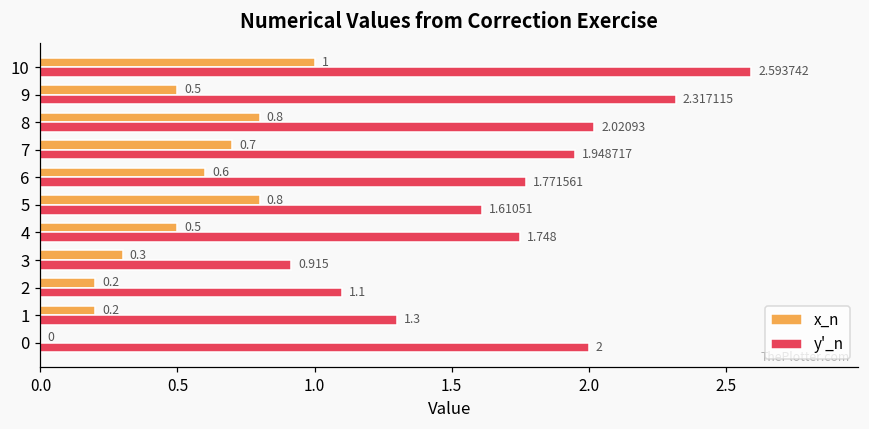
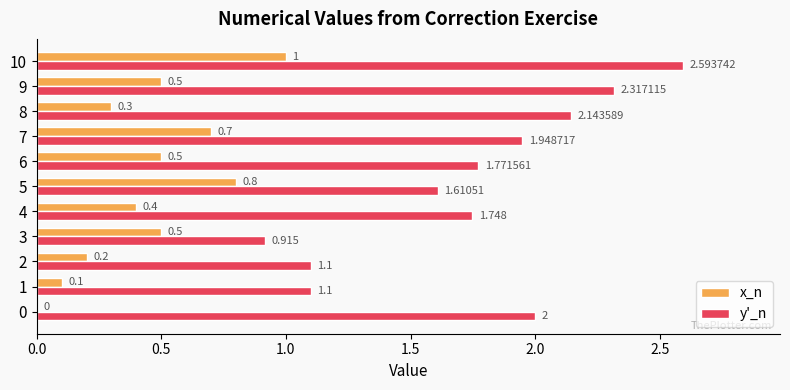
x_n, 8: 0.8 -> 0.3
y'_n, 8: 2.02093 -> 2.143589
x_n, 6: 0.6 -> 0.5
x_n, 4: 0.5 -> 0.4
x_n, 3: 0.3 -> 0.5
x_n, 1: 0.2 -> 0.1
y'_n, 1: 1.3 -> 1.1
